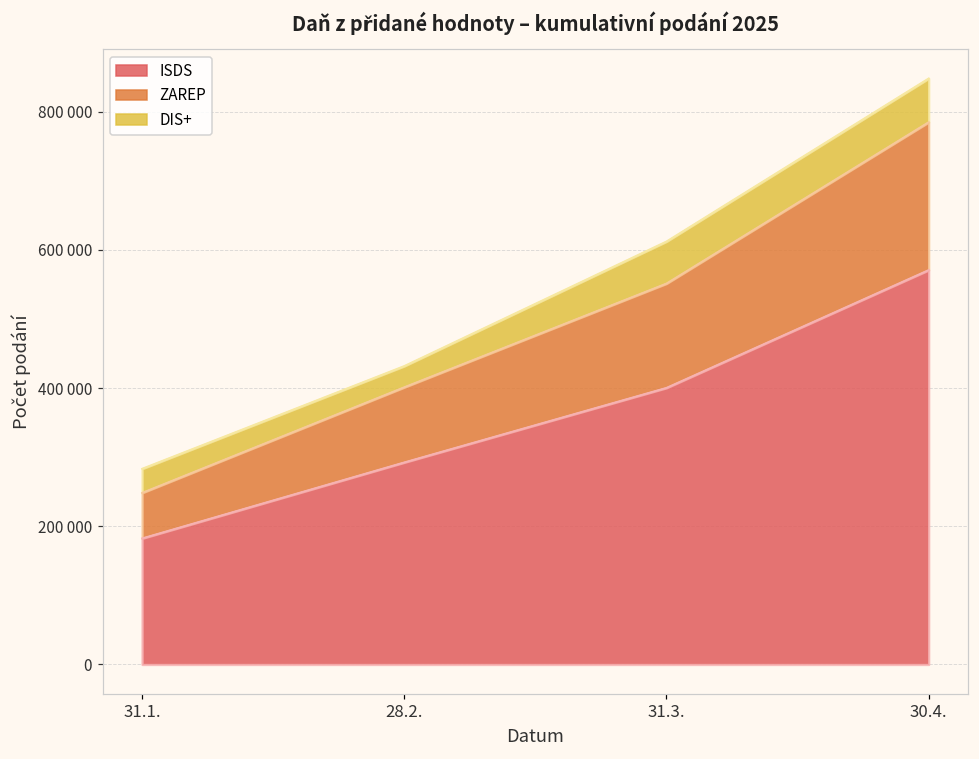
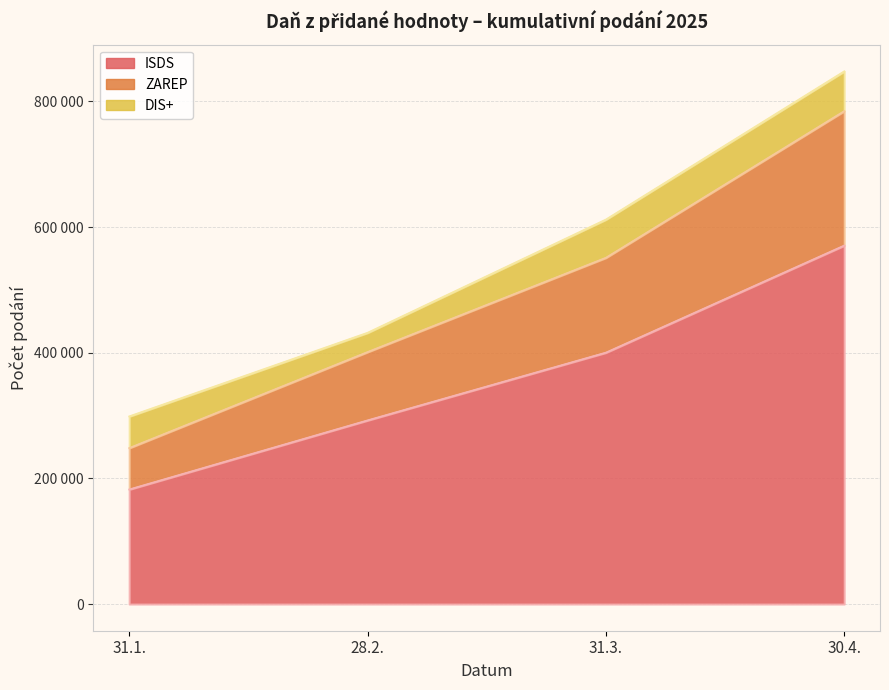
DIS+, 31.1.: 30000 -> 50000
